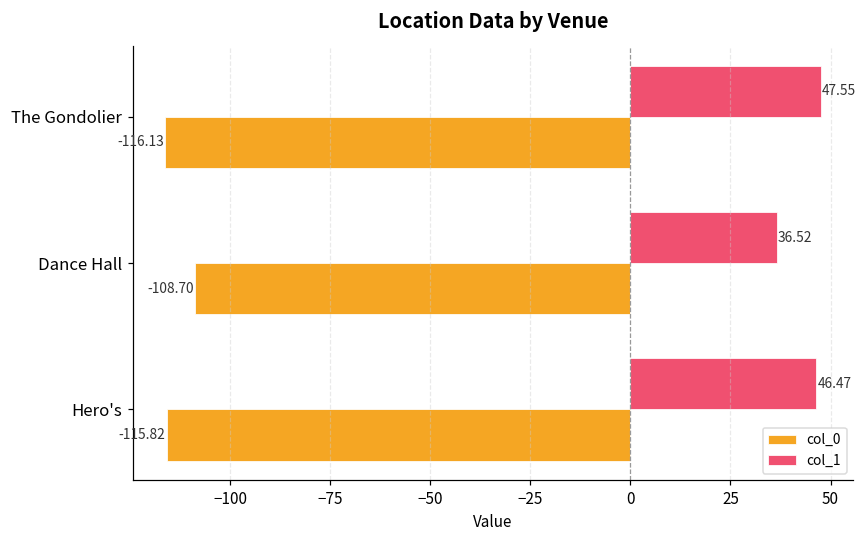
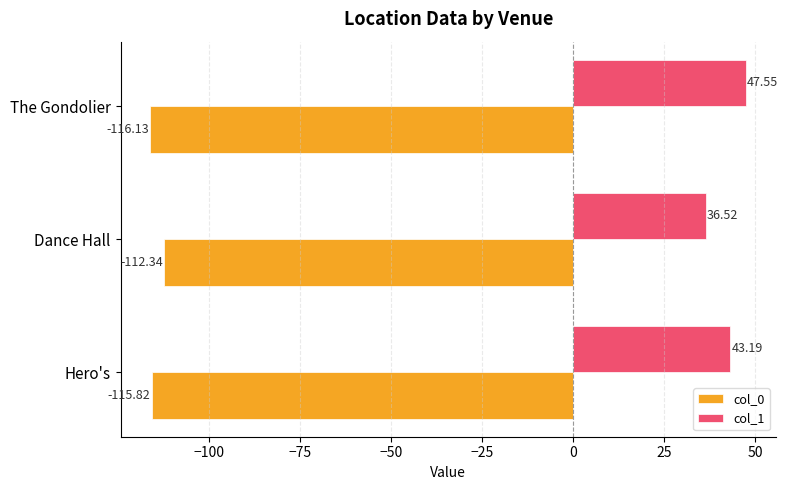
col_0, Dance Hall: -108.70 -> -112.34
col_1, Hero's: 46.47 -> 43.19
